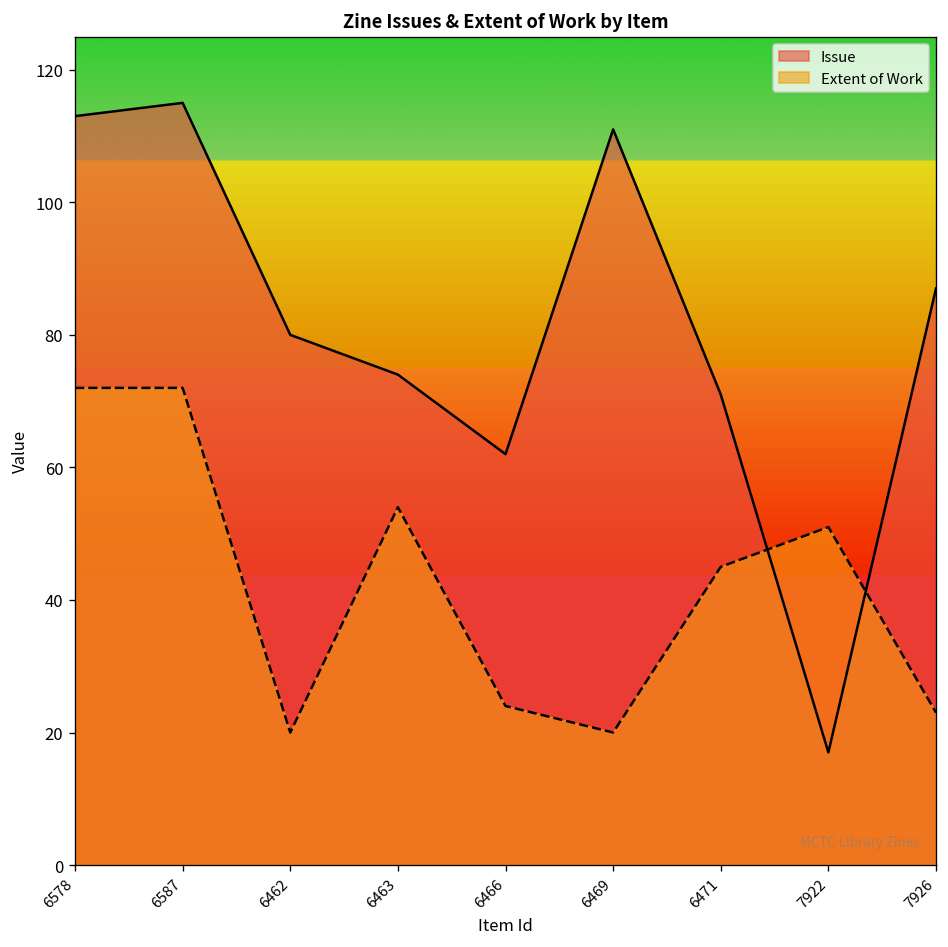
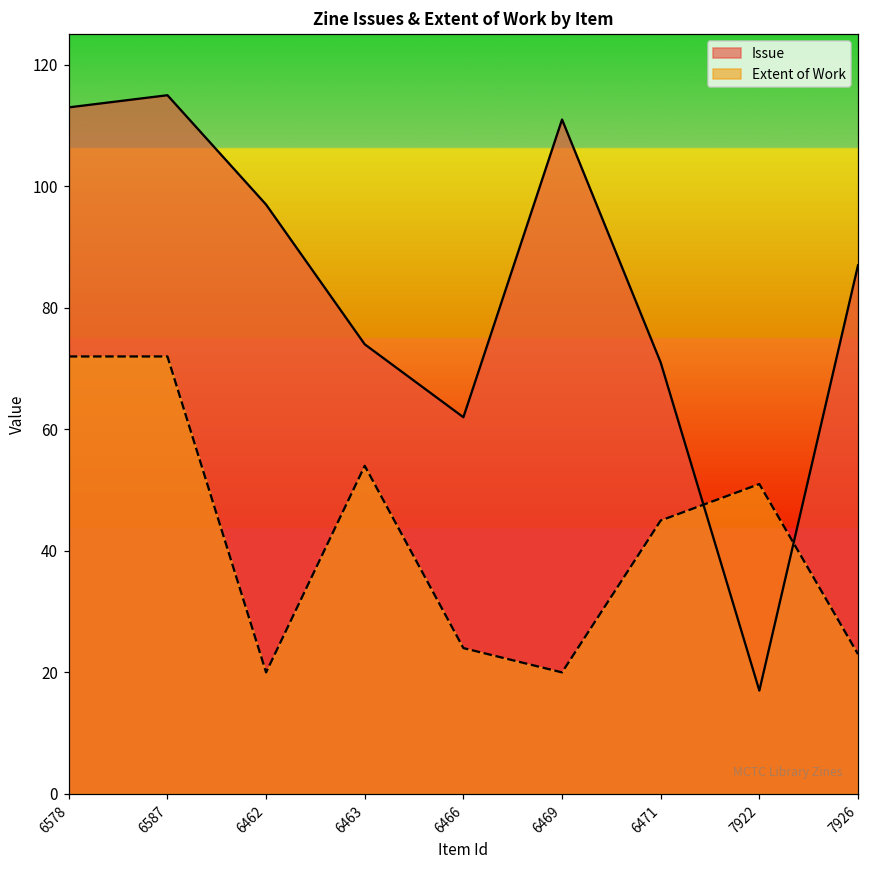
Issue, 6462: 80 -> 97
